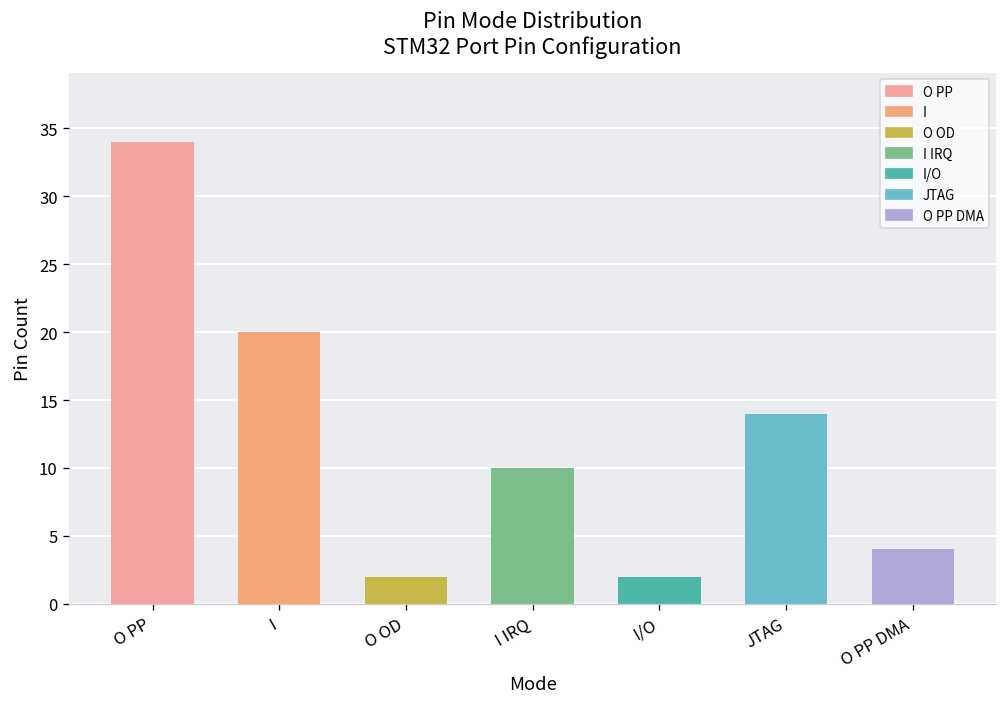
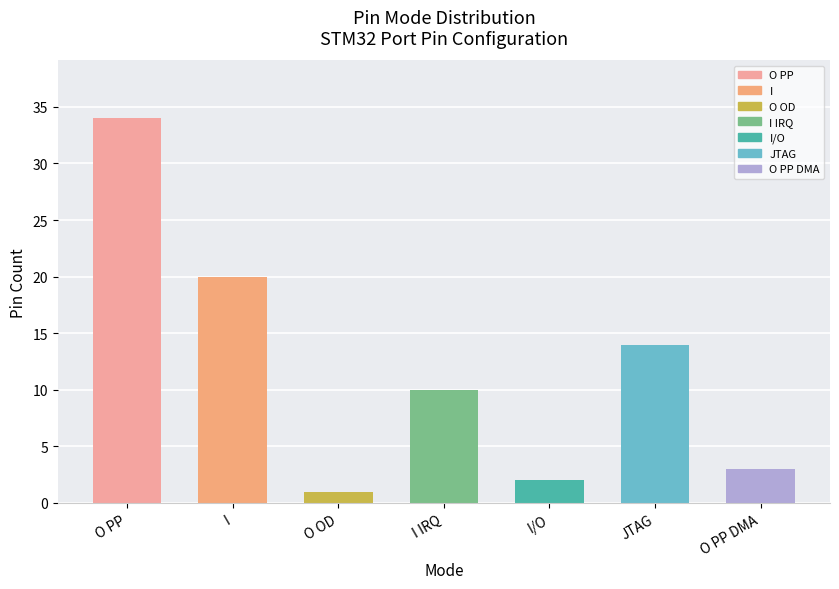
O OD: 2 -> 1
O PP DMA: 4 -> 3
